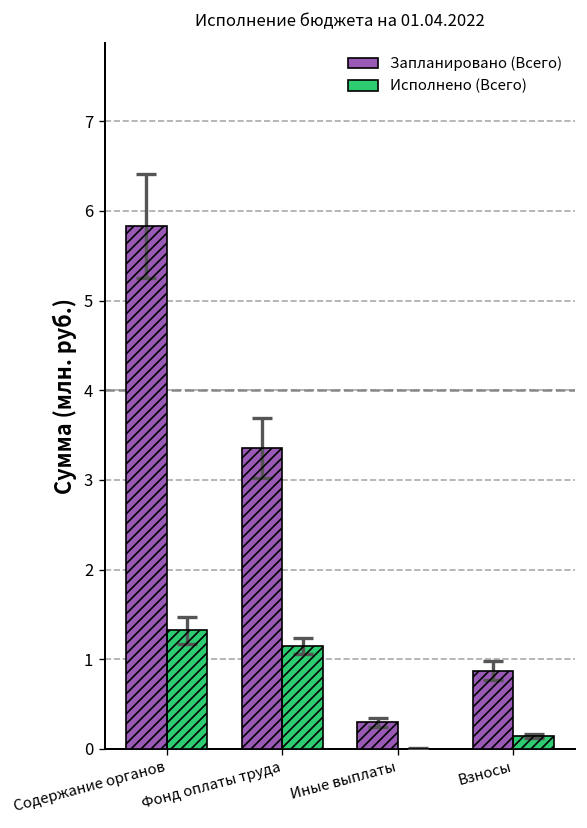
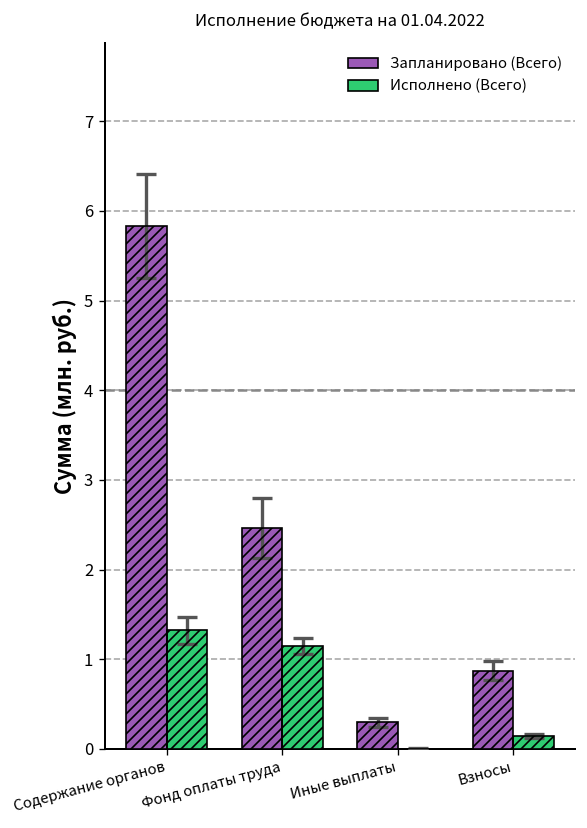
Запланировано (Всего), Фонд оплаты труда: 3.4 -> 2.5
